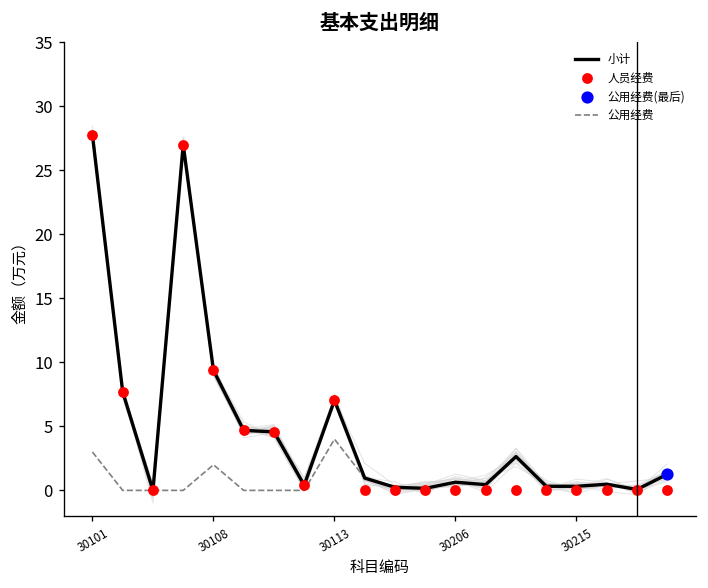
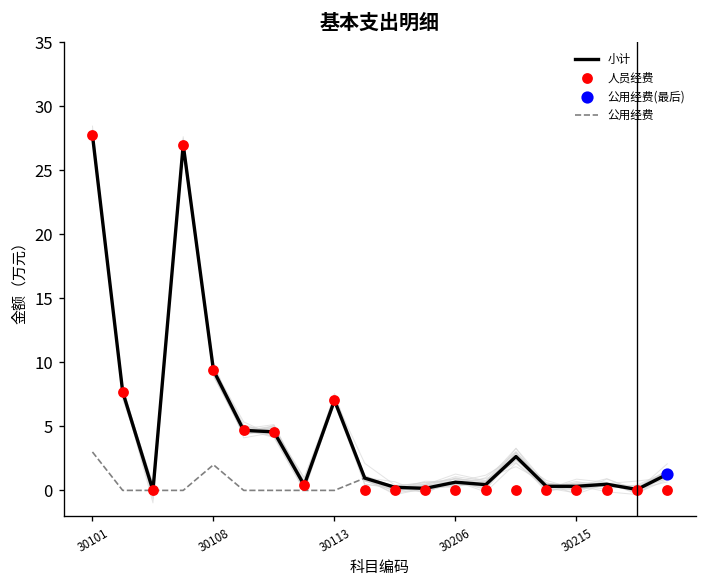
公用经费, 30113: 4 -> 0
